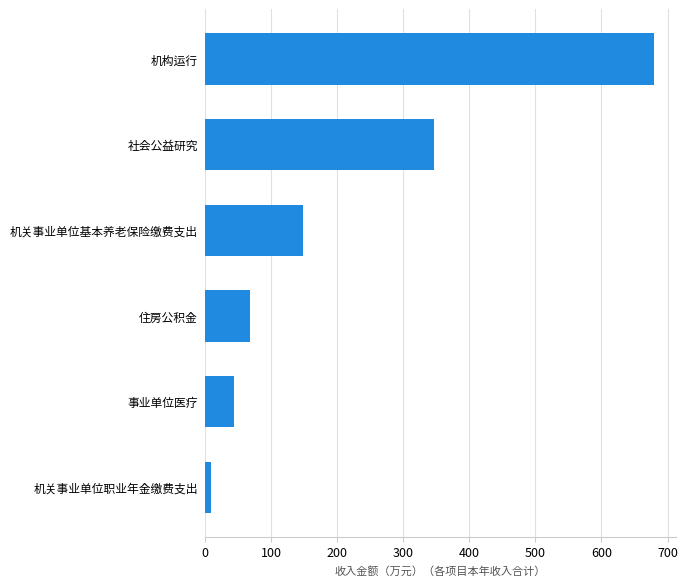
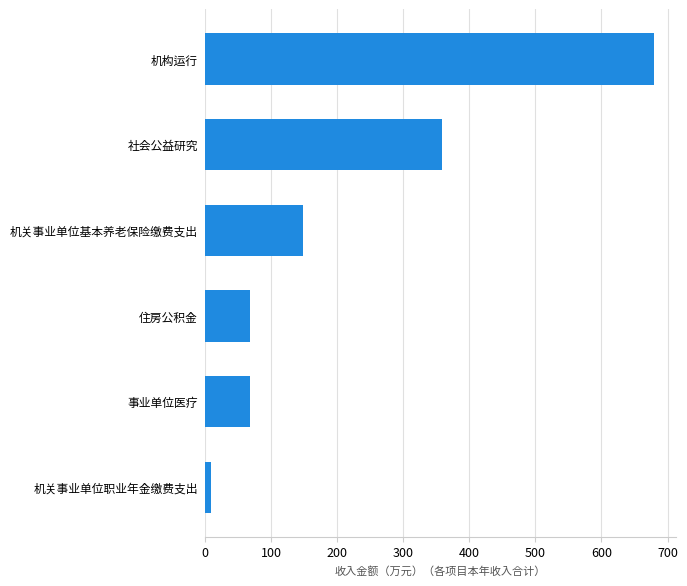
社会公益研究: 350 -> 360
事业单位医疗: 40 -> 70
